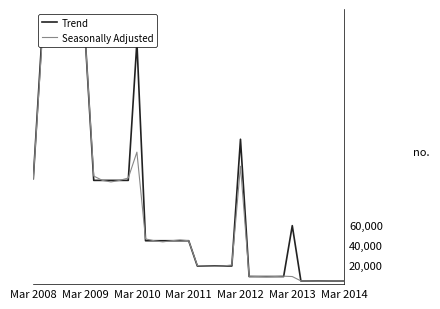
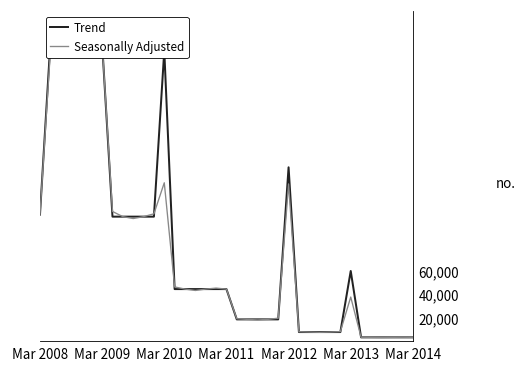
Seasonally Adjusted, Mar 2012: 120,000 -> 130,000
Seasonally Adjusted, Mar 2013: 10,000 -> 40,000
